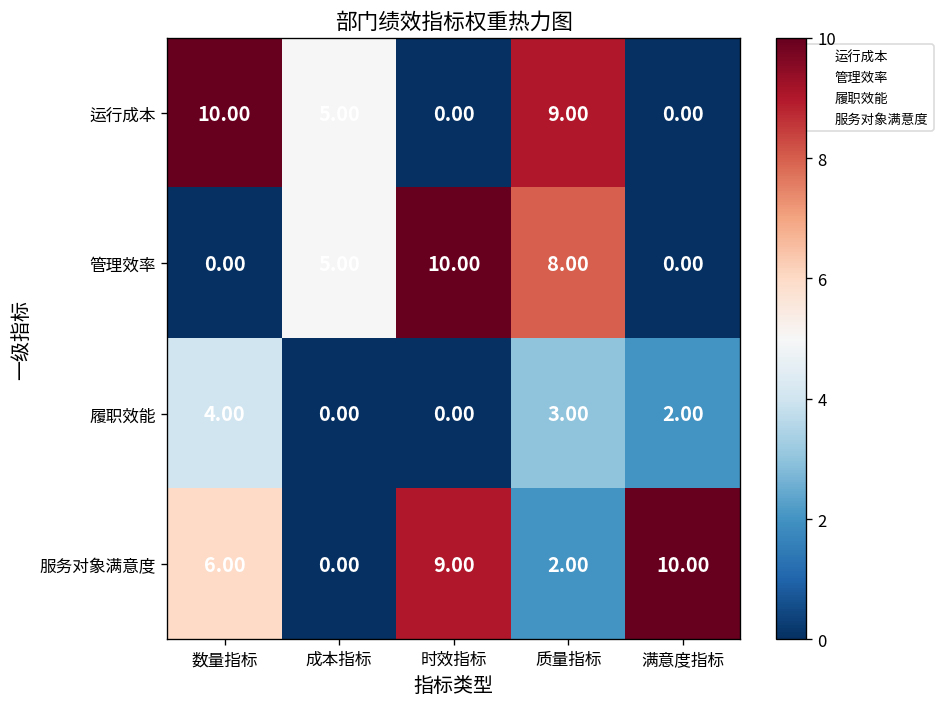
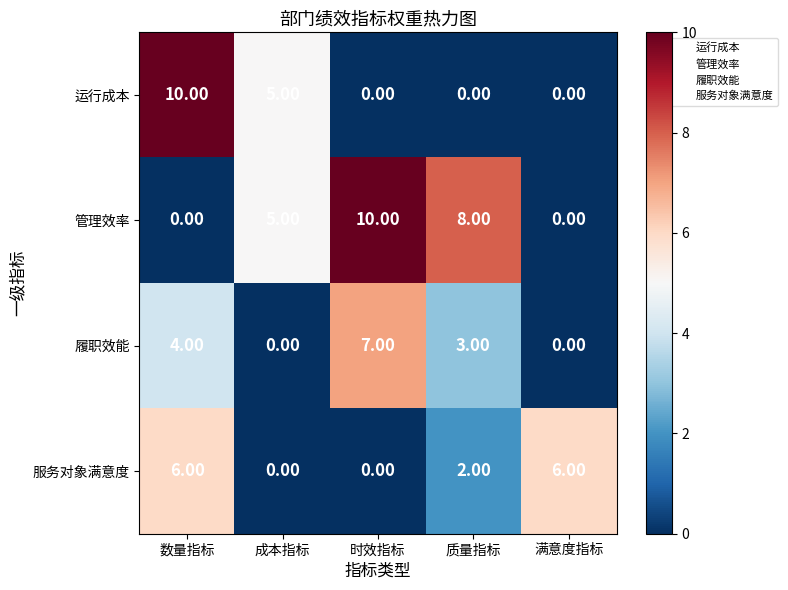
运行成本, 质量指标: 9.00 -> 0.00
履职效能, 时效指标: 0.00 -> 7.00
履职效能, 满意度指标: 2.00 -> 0.00
服务对象满意度, 时效指标: 9.00 -> 0.00
服务对象满意度, 满意度指标: 10.00 -> 6.00
